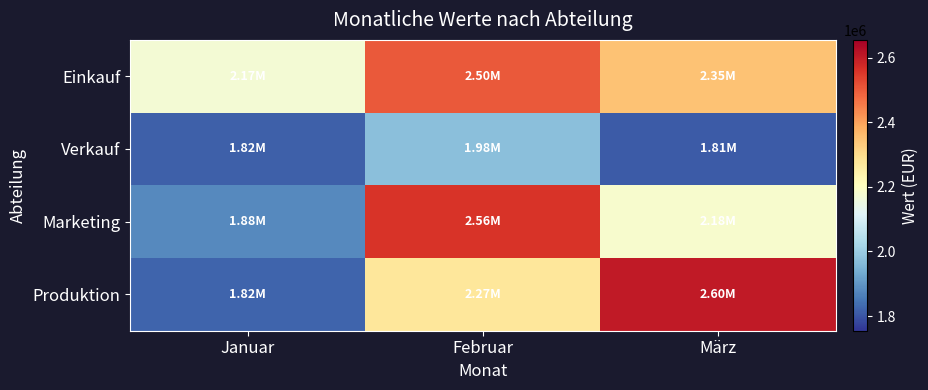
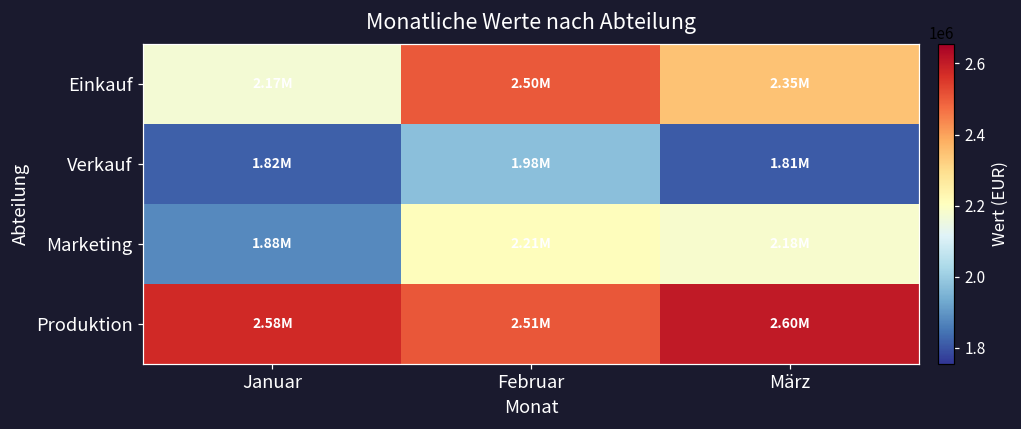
Marketing, Februar: 2.56M -> 2.21M
Produktion, Januar: 1.82M -> 2.58M
Produktion, Februar: 2.27M -> 2.51M
